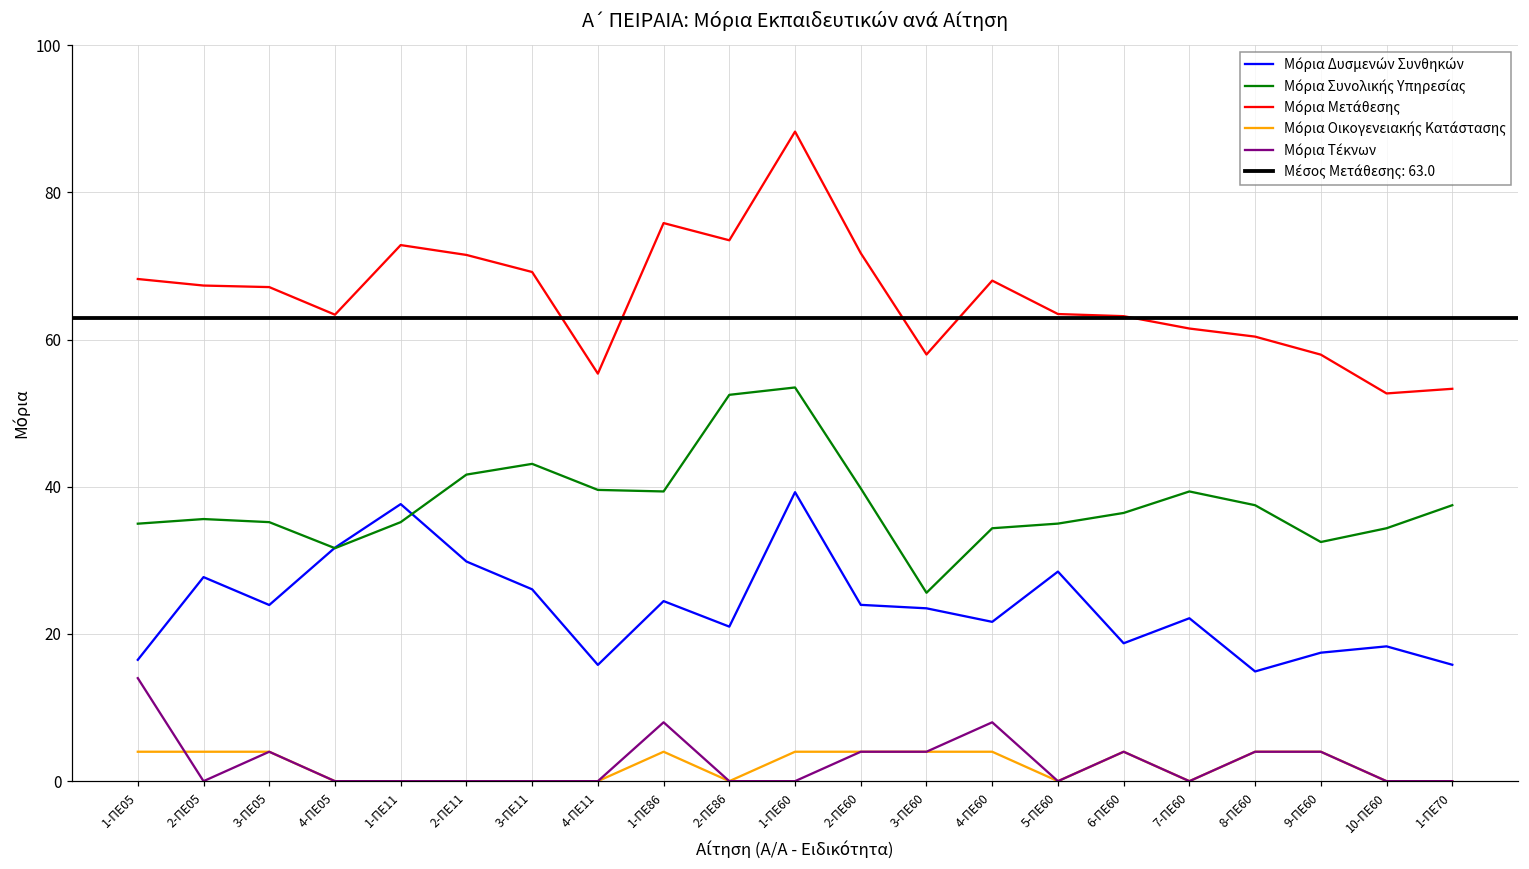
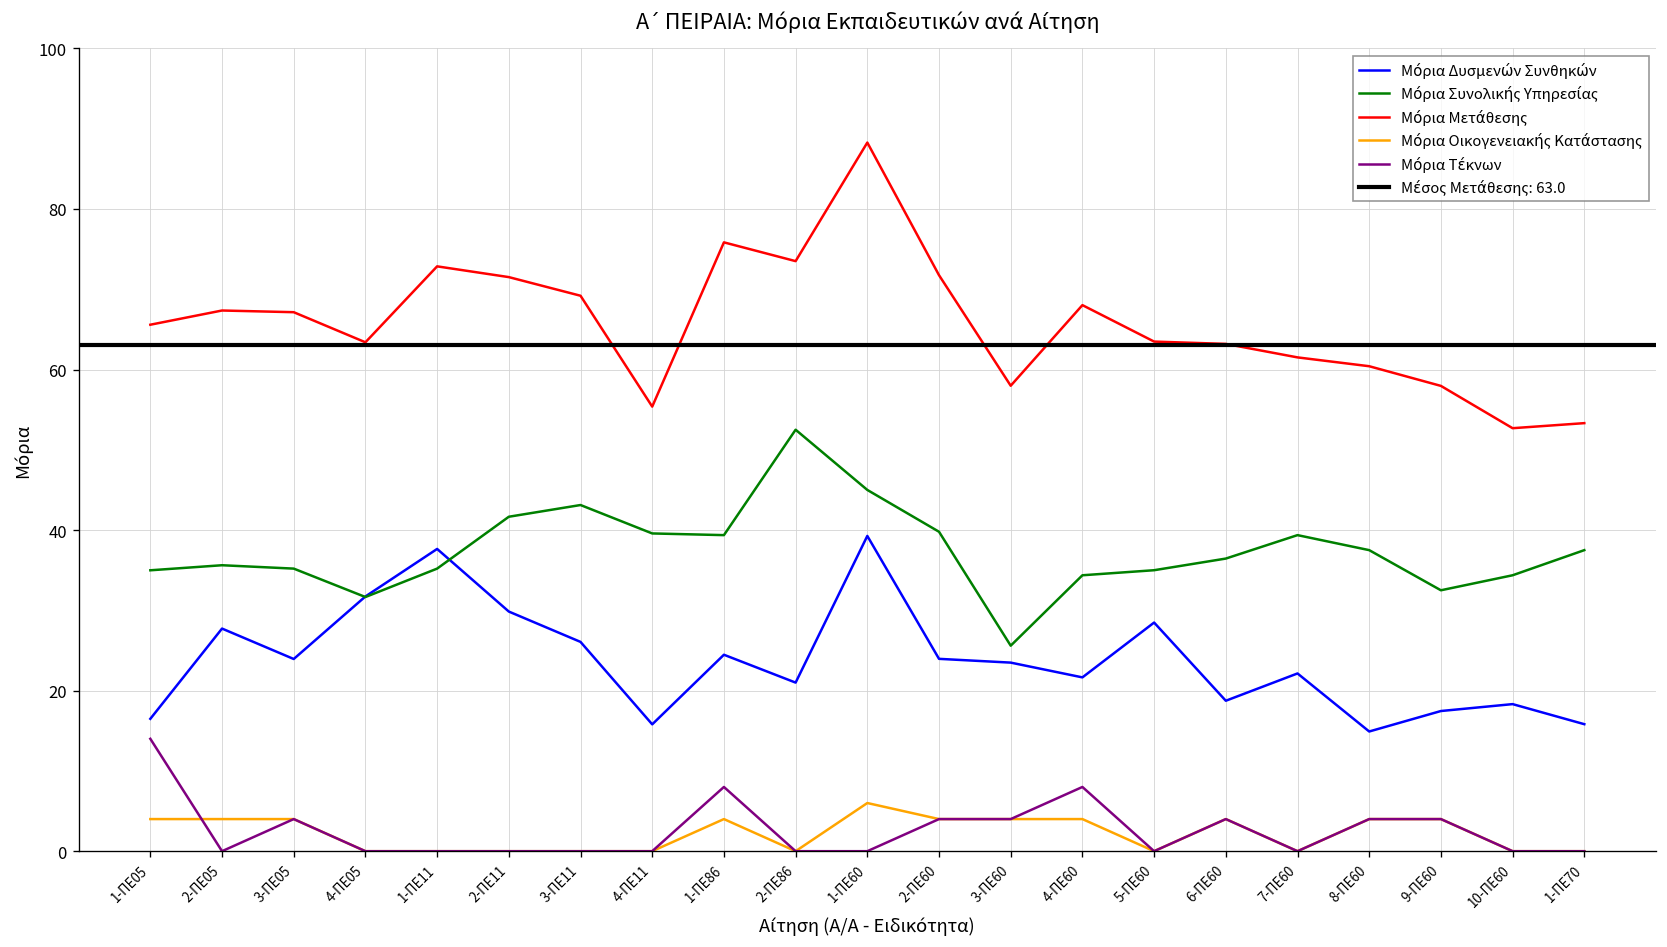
Μόρια Μετάθεσης, 1-ΠΕ05: 68 -> 66
Μόρια Συνολικής Υπηρεσίας, 1-ΠΕ60: 54 -> 45
Μόρια Οικογενειακής Κατάστασης, 1-ΠΕ60: 4 -> 6
